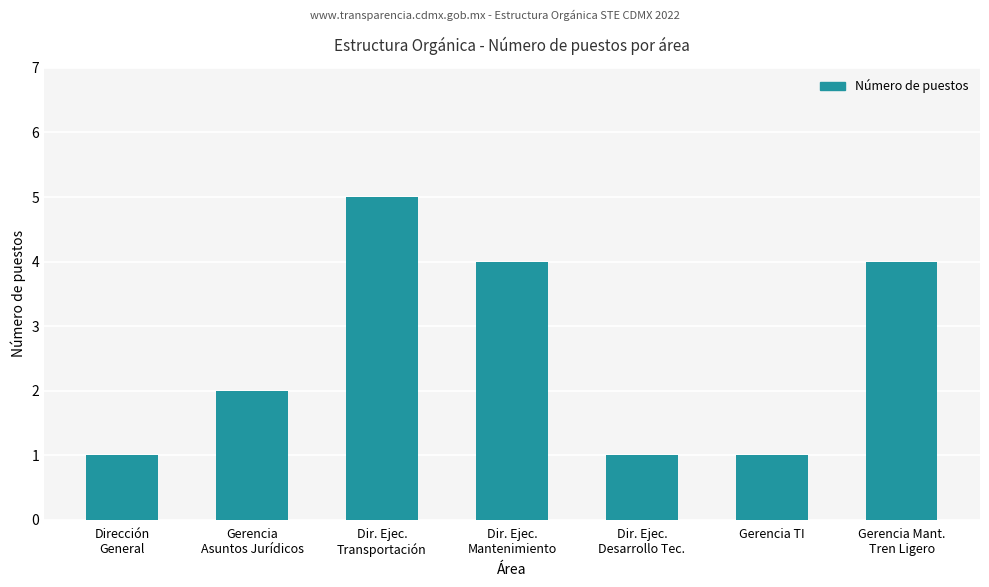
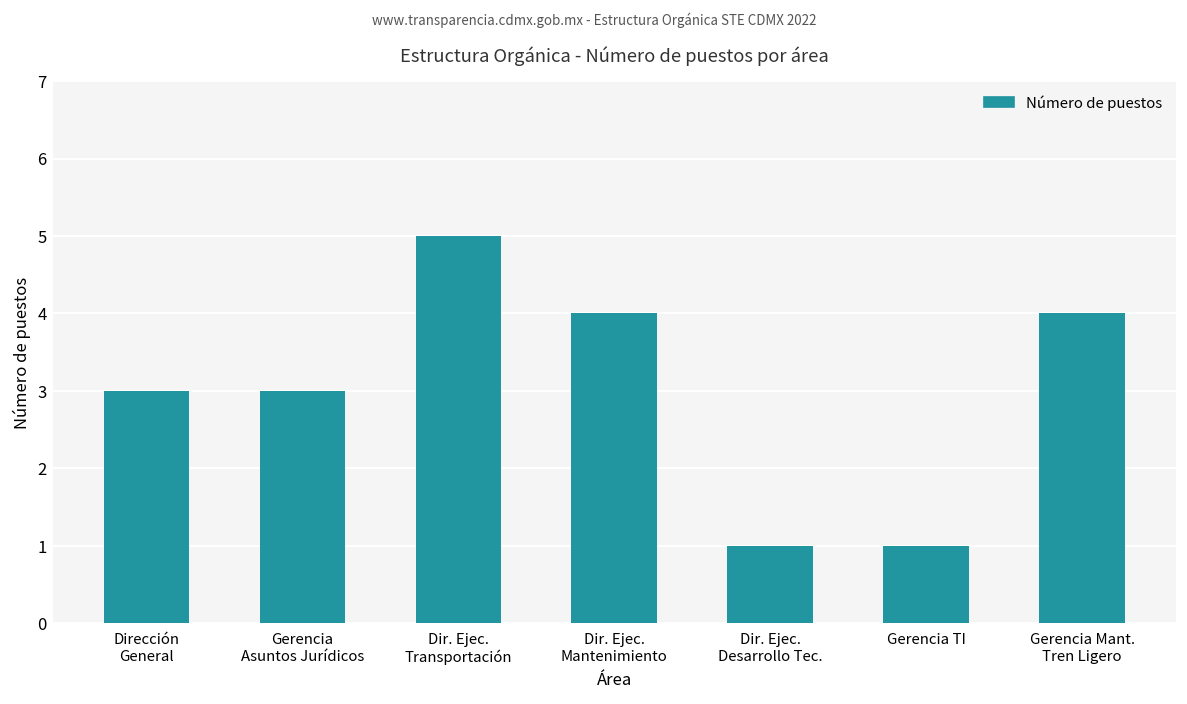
Dirección General: 1 -> 3
Gerencia Asuntos Jurídicos: 2 -> 3
